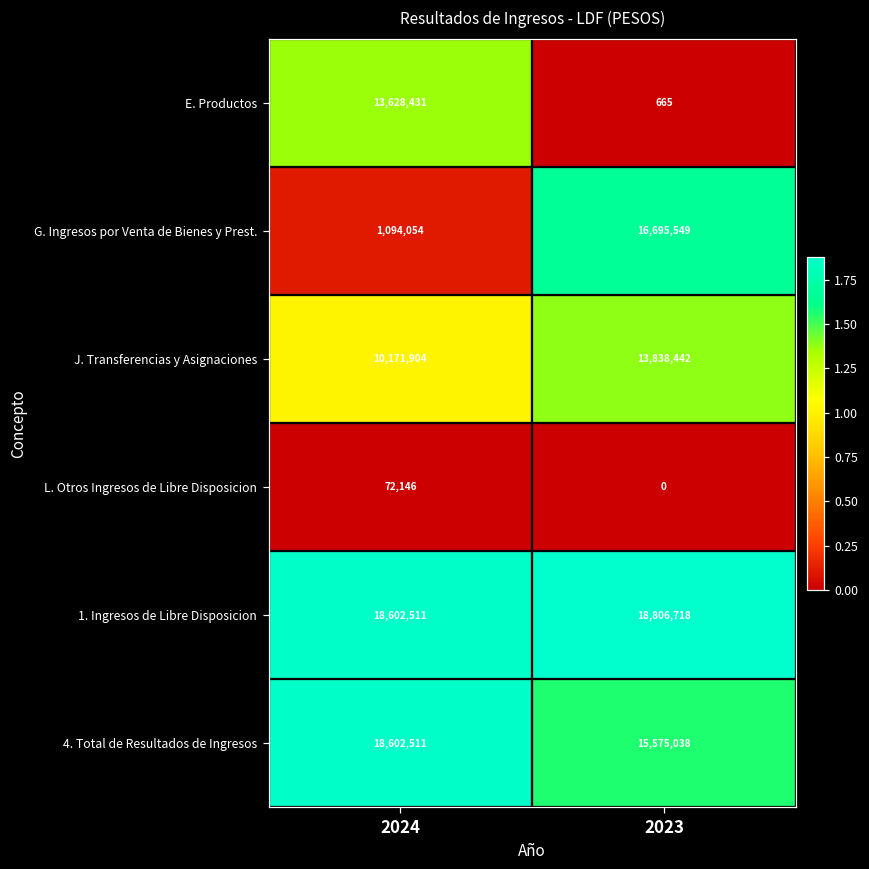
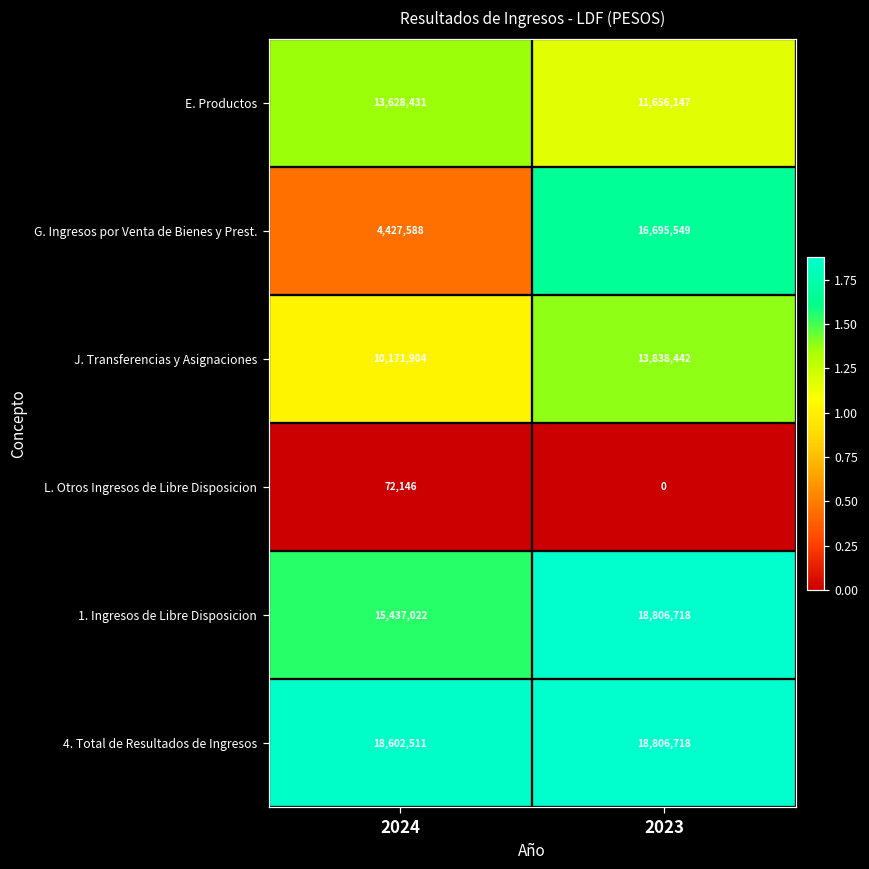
E. Productos, 2023: 665 -> 11,656,147
G. Ingresos por Venta de Bienes y Prest., 2024: 1,094,054 -> 4,427,588
1. Ingresos de Libre Disposicion, 2024: 18,602,511 -> 15,437,022
4. Total de Resultados de Ingresos, 2023: 15,575,038 -> 18,806,718
